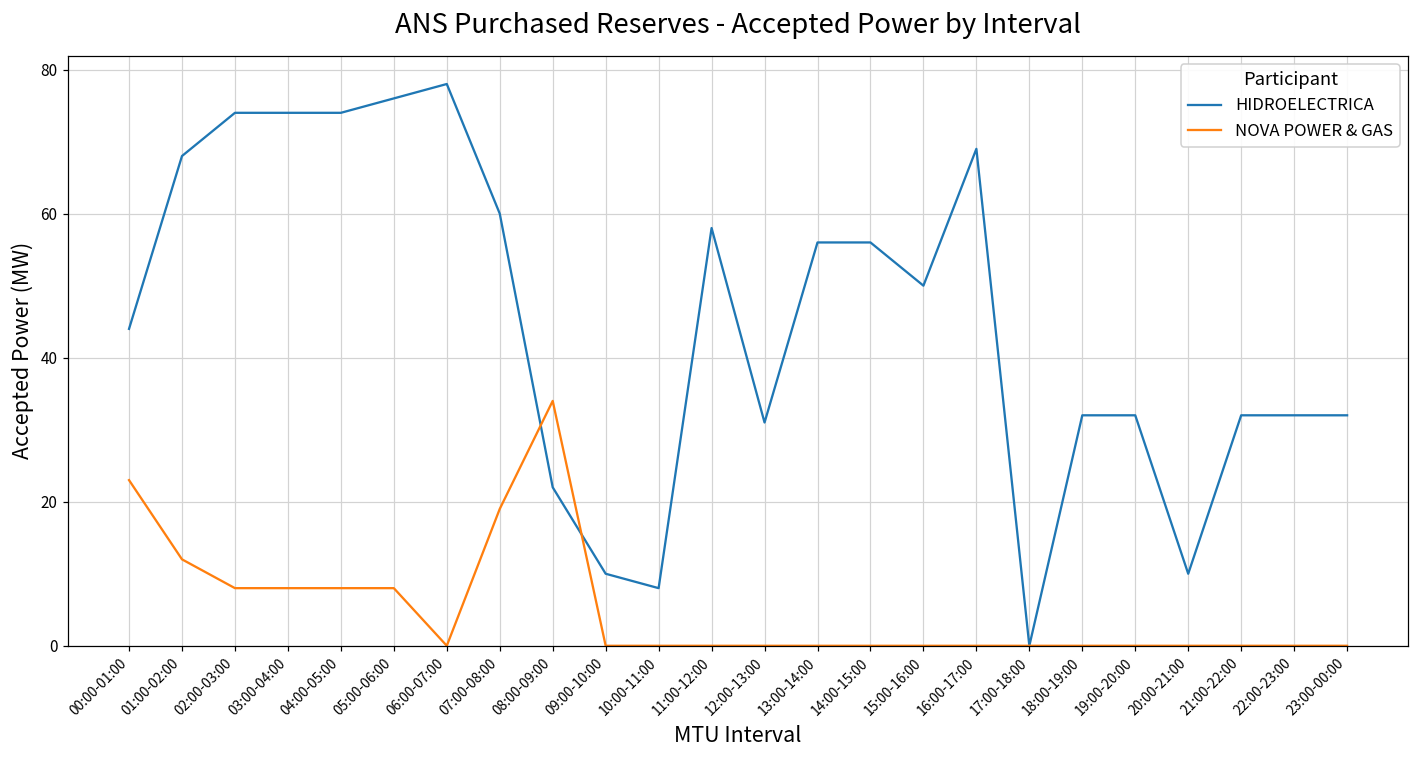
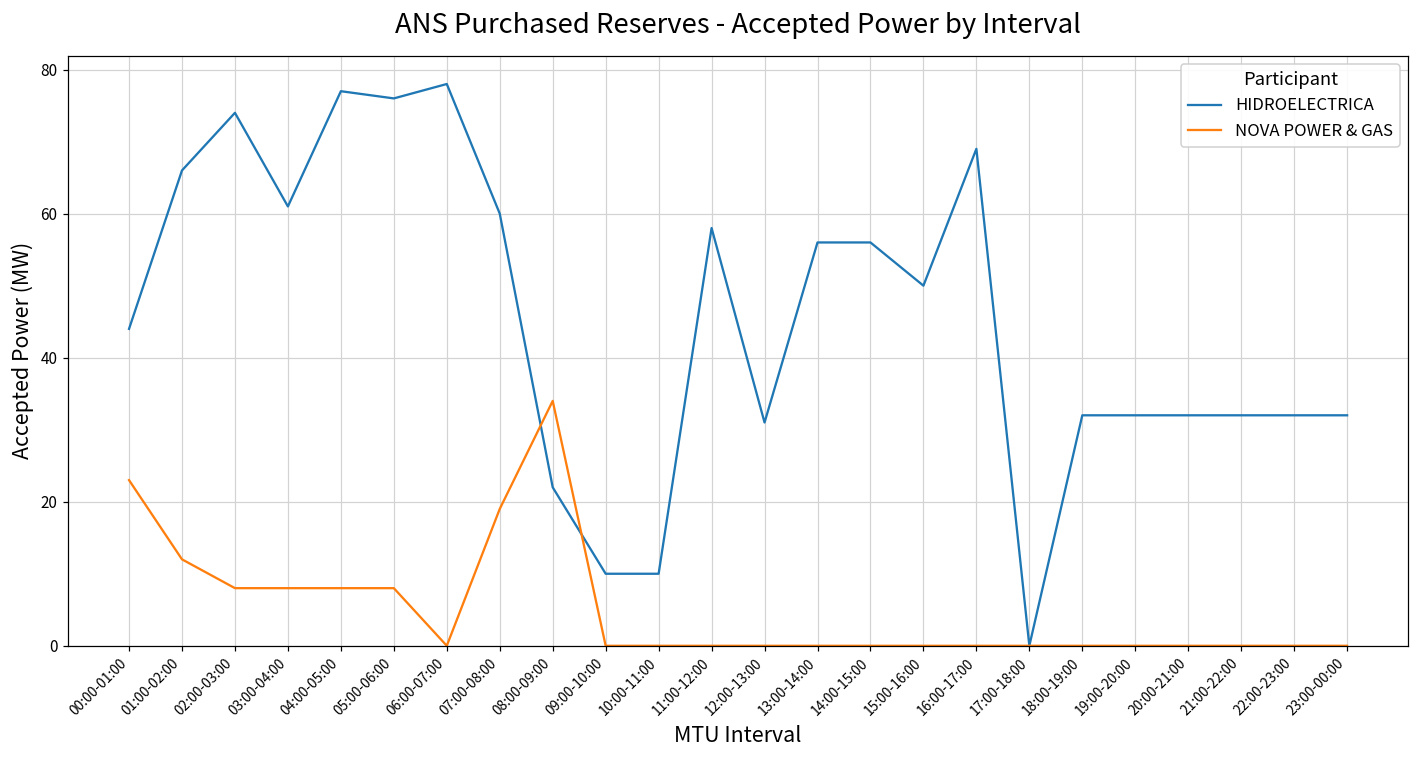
HIDROELECTRICA, 01:00-02:00: 68 -> 66
HIDROELECTRICA, 03:00-04:00: 74 -> 61
HIDROELECTRICA, 04:00-05:00: 74 -> 77
HIDROELECTRICA, 10:00-11:00: 8 -> 10
HIDROELECTRICA, 20:00-21:00: 10 -> 32
